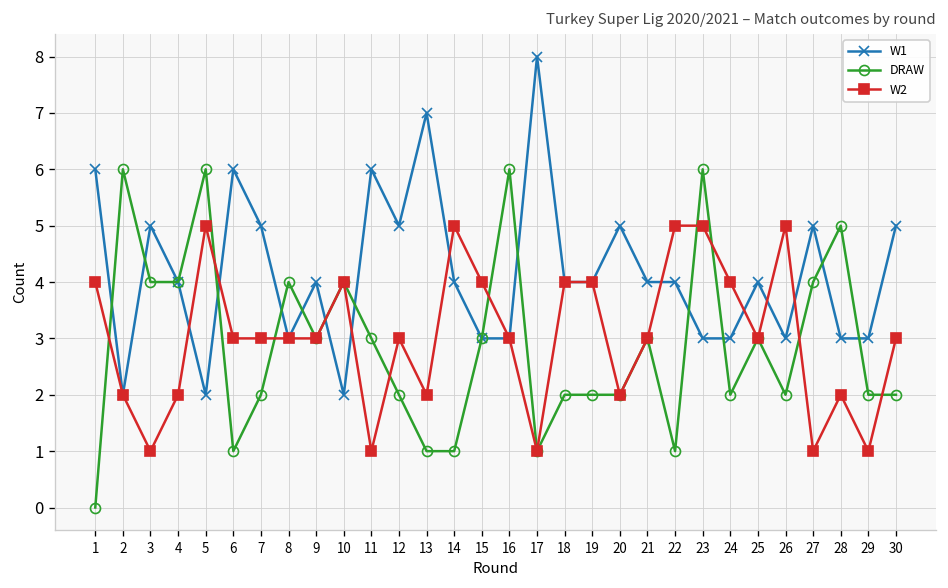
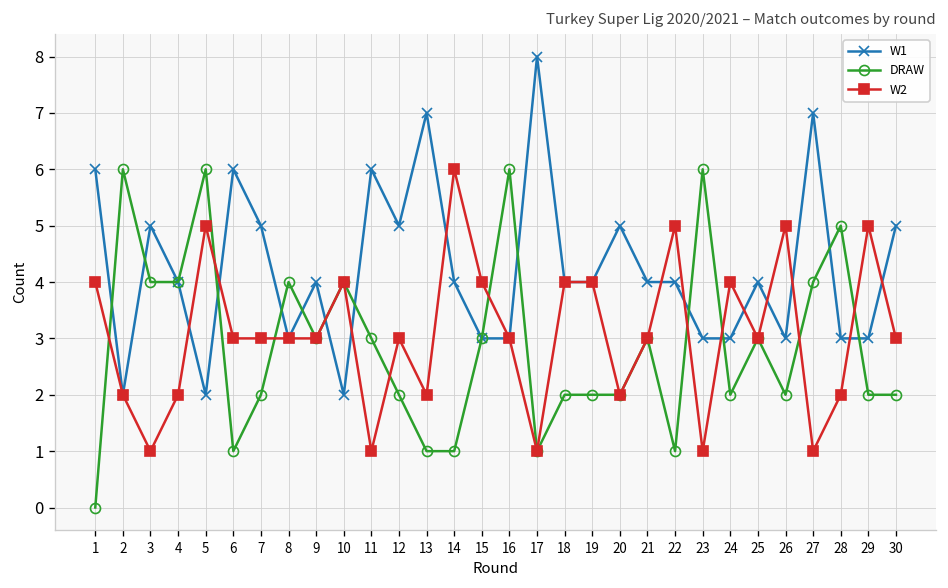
W2, 14: 5 -> 6
W2, 23: 5 -> 1
W1, 27: 5 -> 7
W2, 29: 1 -> 5
